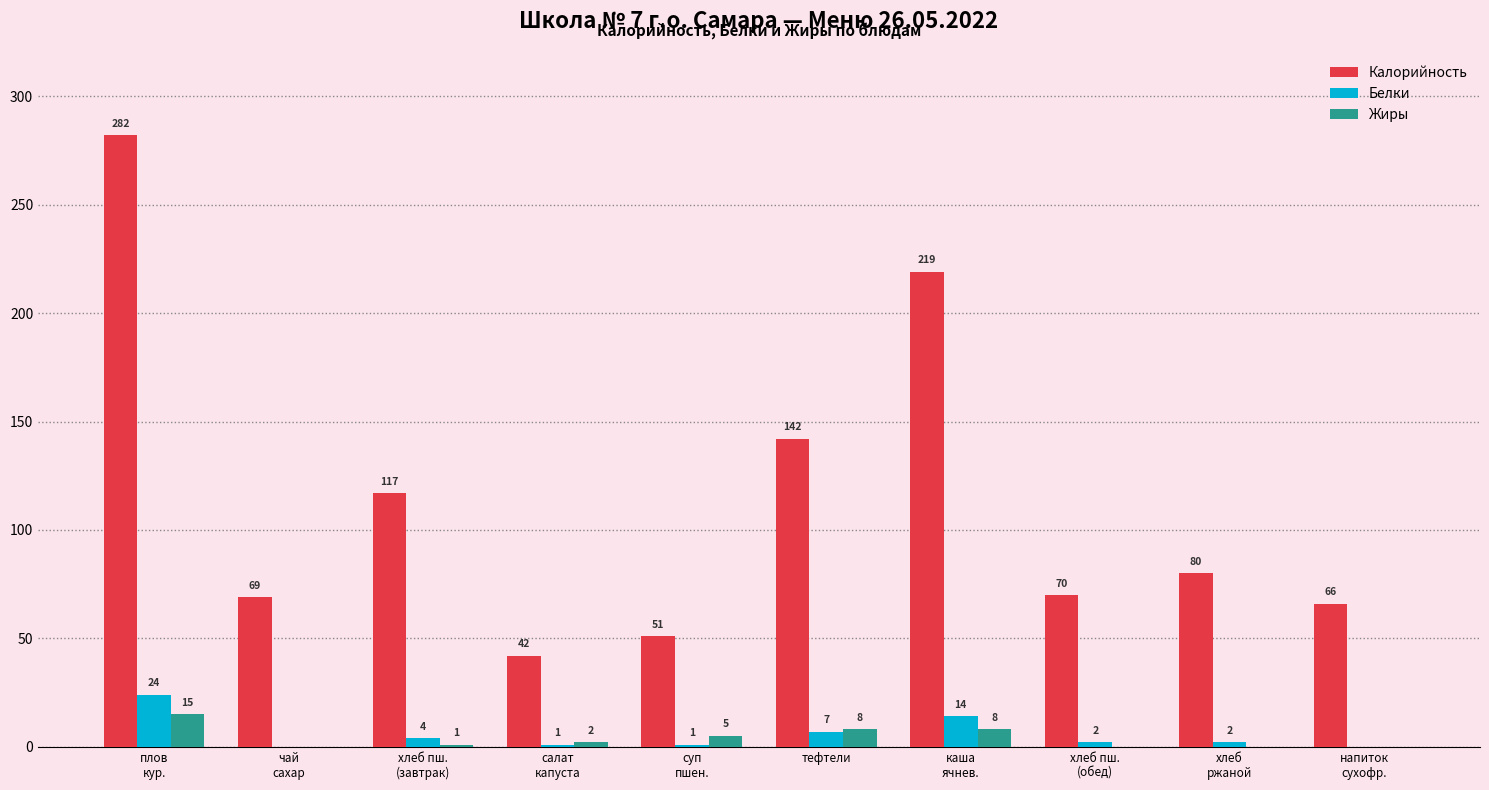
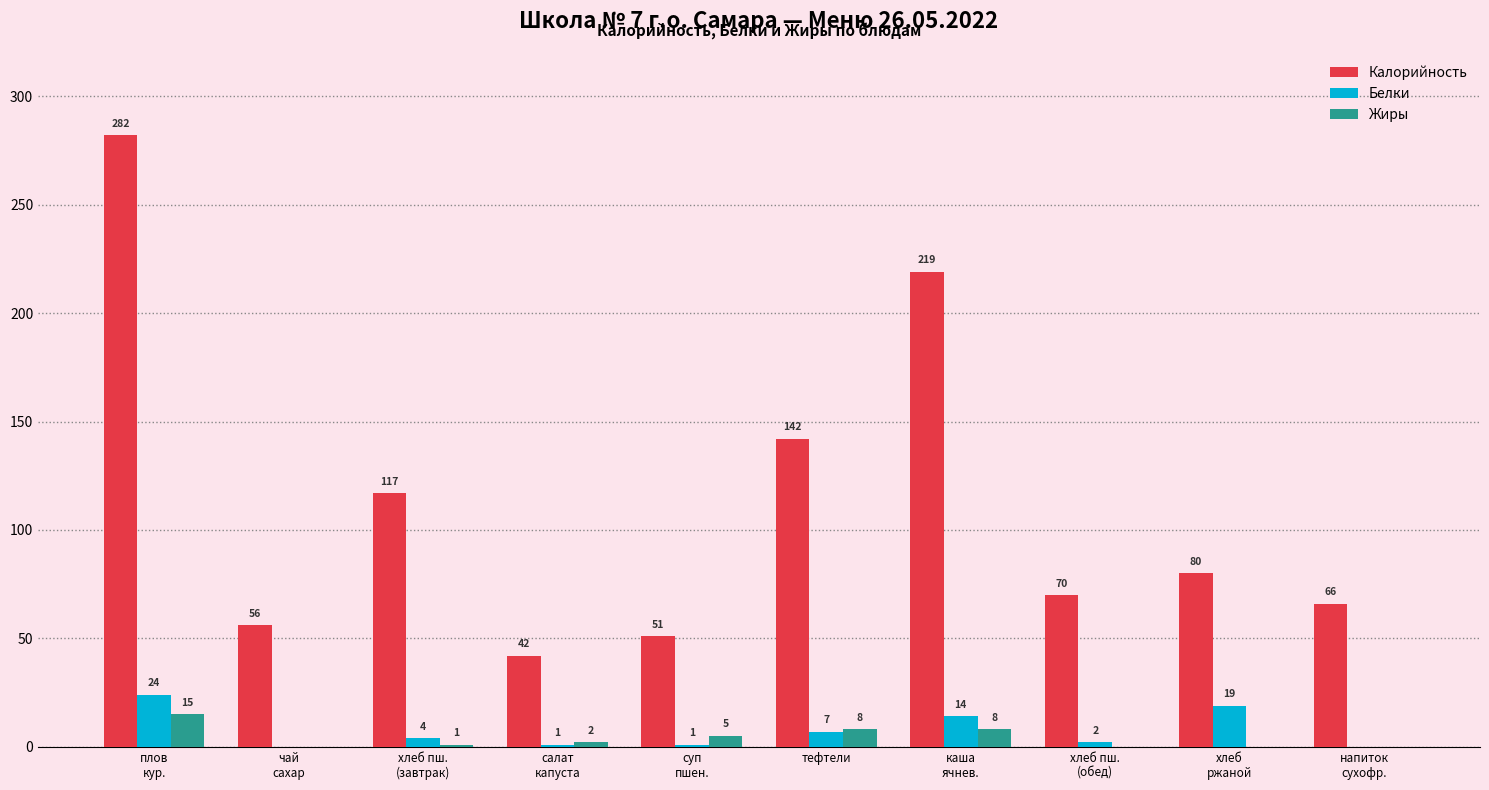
Калорийность, чай сахар: 69 -> 56
Белки, хлеб ржаной: 2 -> 19
